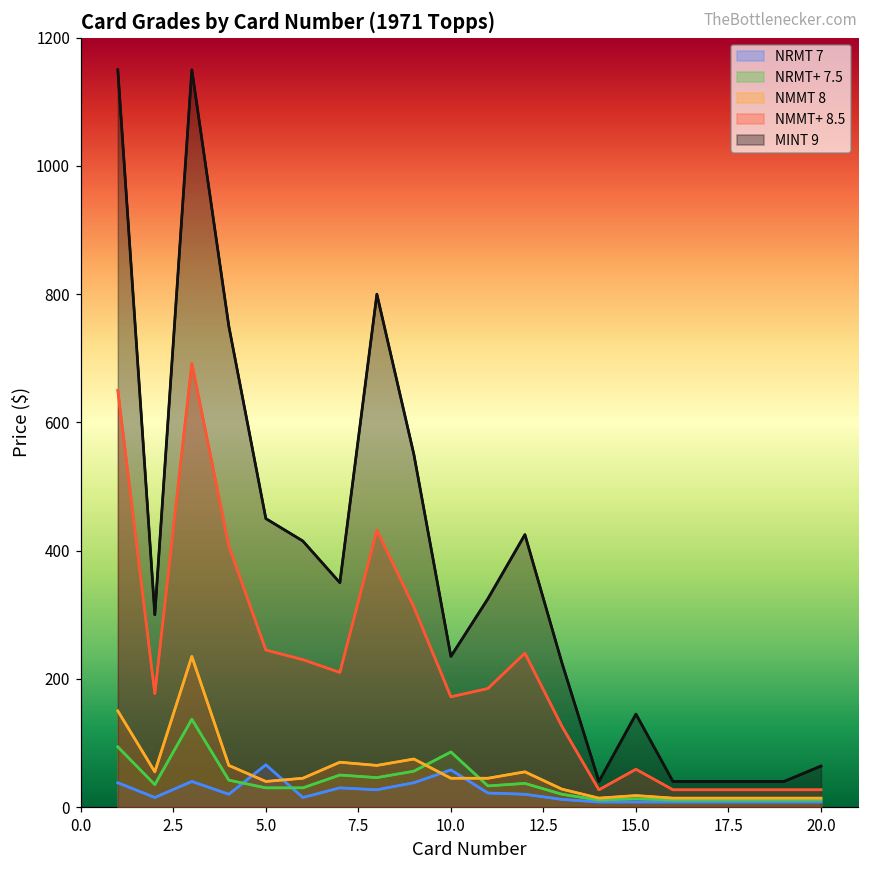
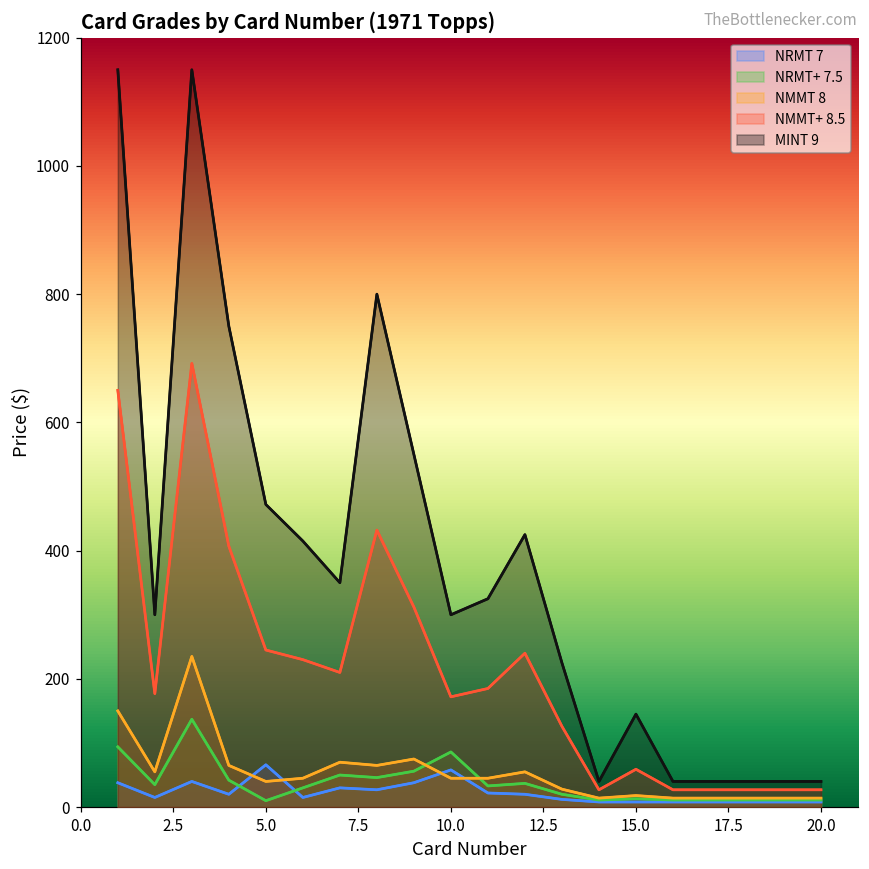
NRMT+ 7.5, 5.0: 30 -> 10
MINT 9, 5.0: 450 -> 470
MINT 9, 10.0: 240 -> 300
MINT 9, 20.0: 60 -> 40
